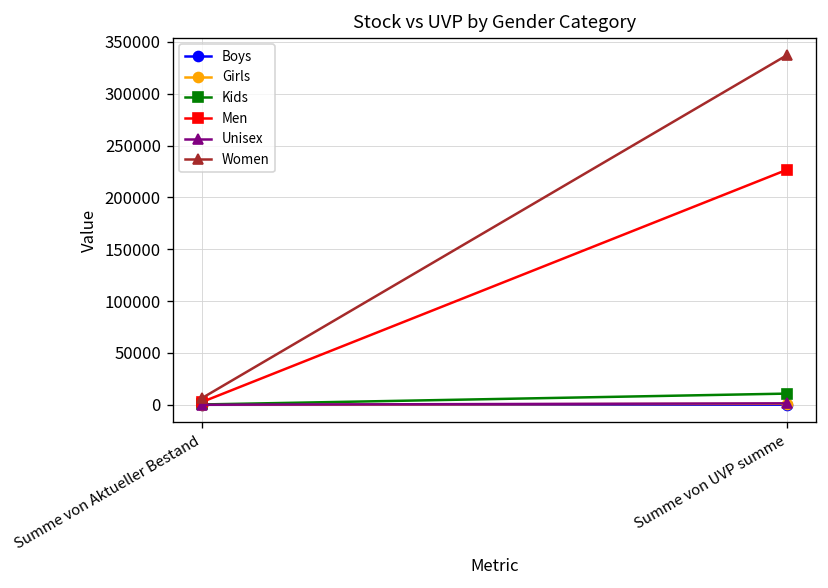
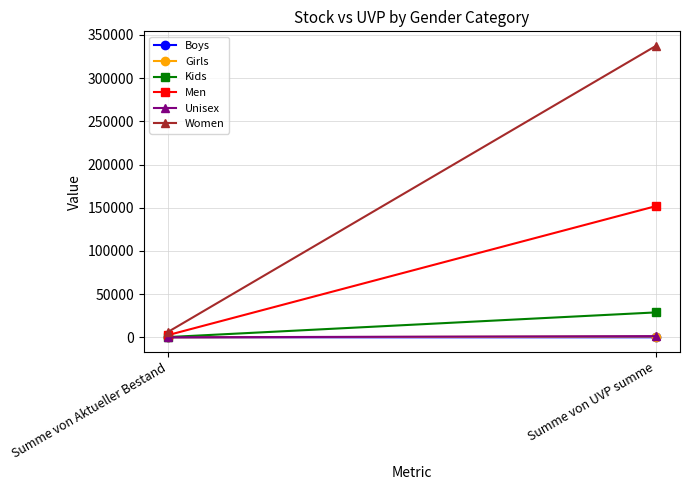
Kids, Summe von UVP summe: 10000 -> 30000
Men, Summe von UVP summe: 230000 -> 150000
